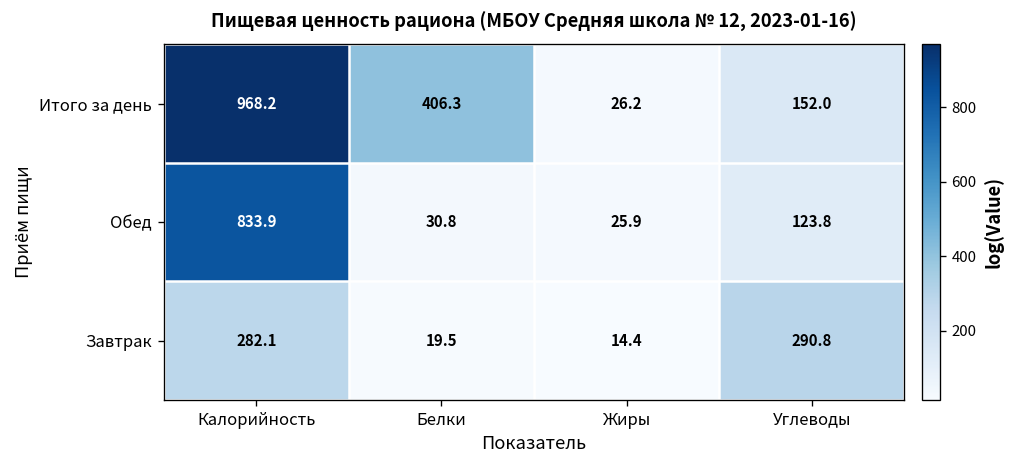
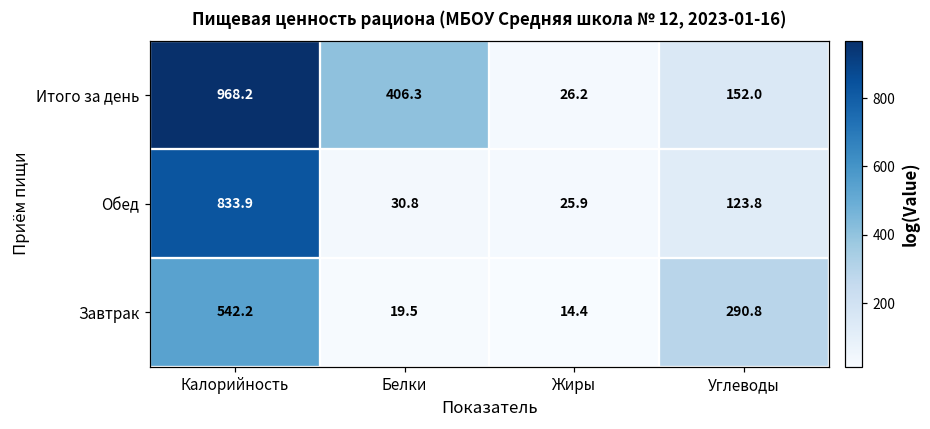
Завтрак, Калорийность: 282.1 -> 542.2
